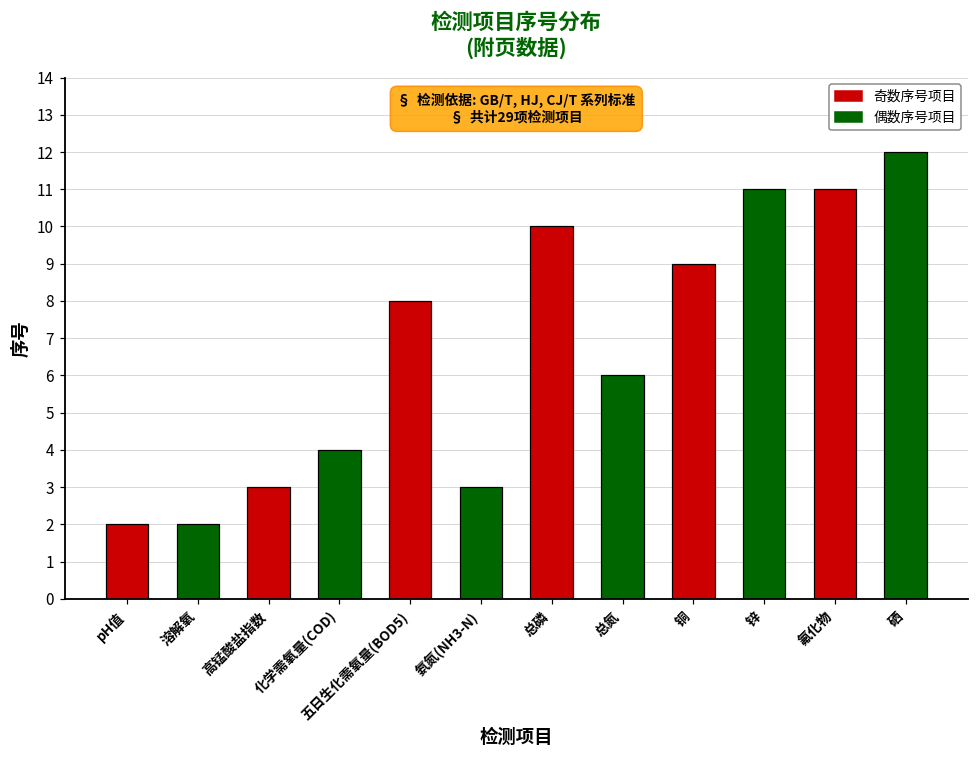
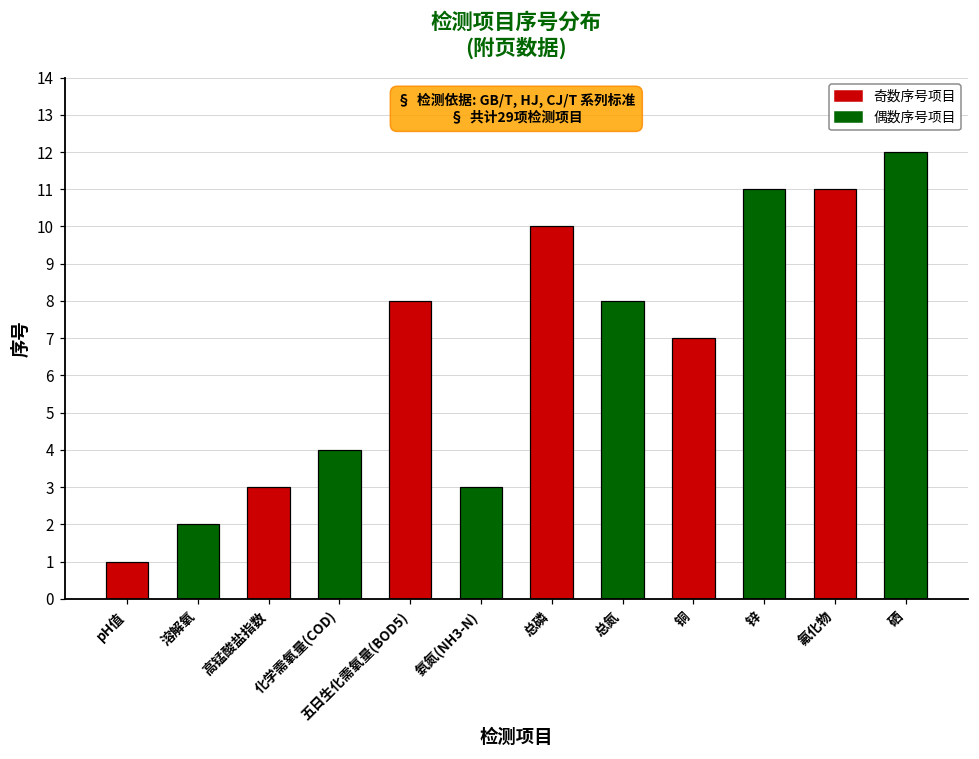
pH值: 2 -> 1
总氮: 6 -> 8
铜: 9 -> 7
